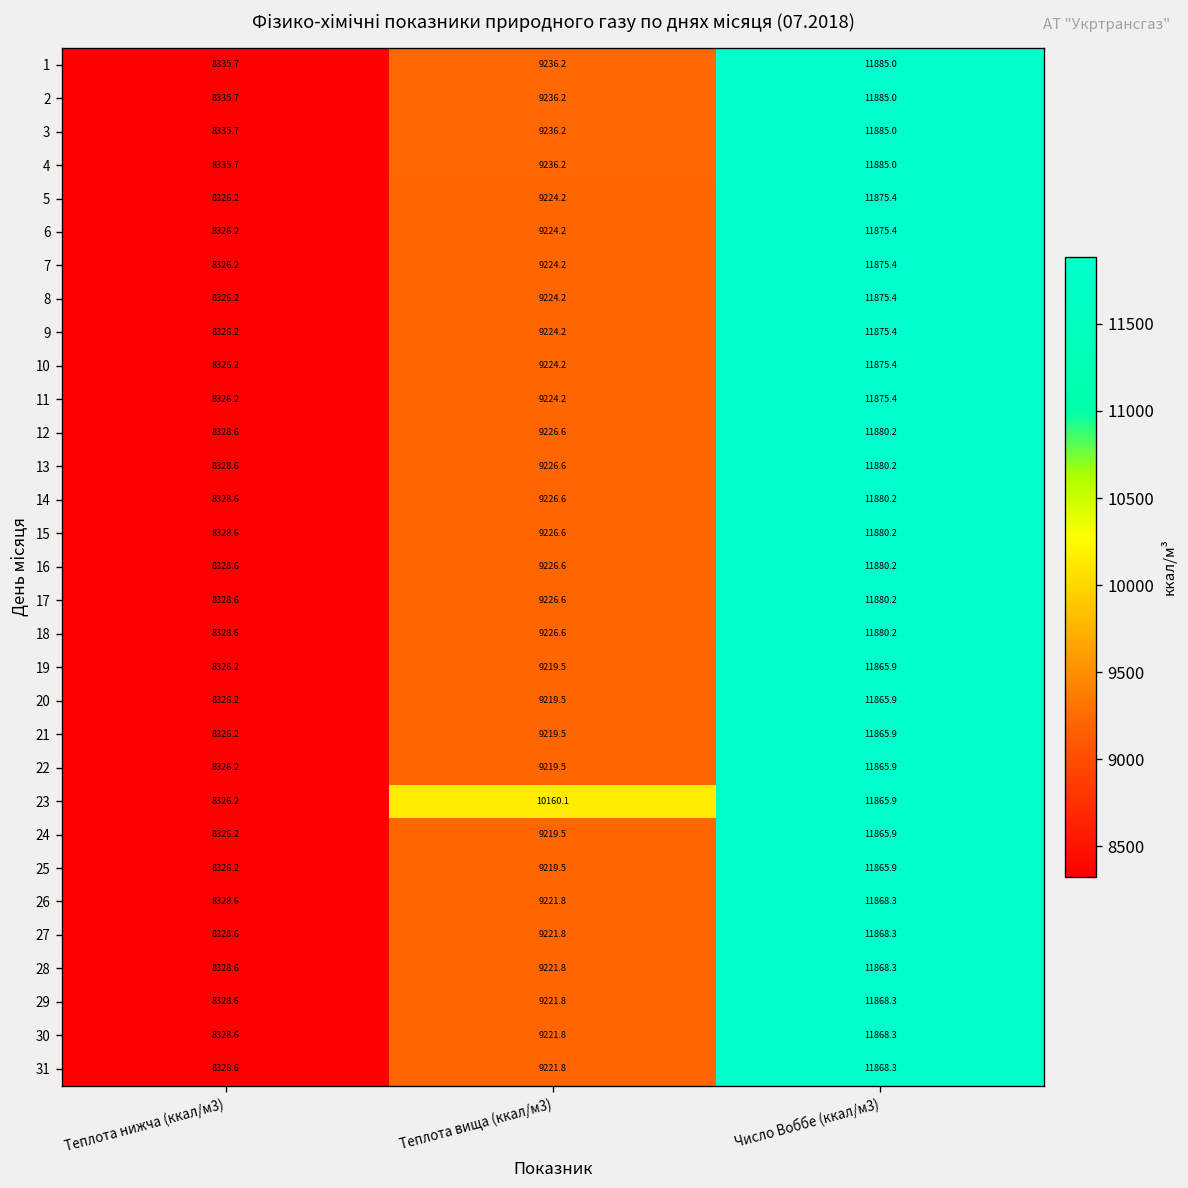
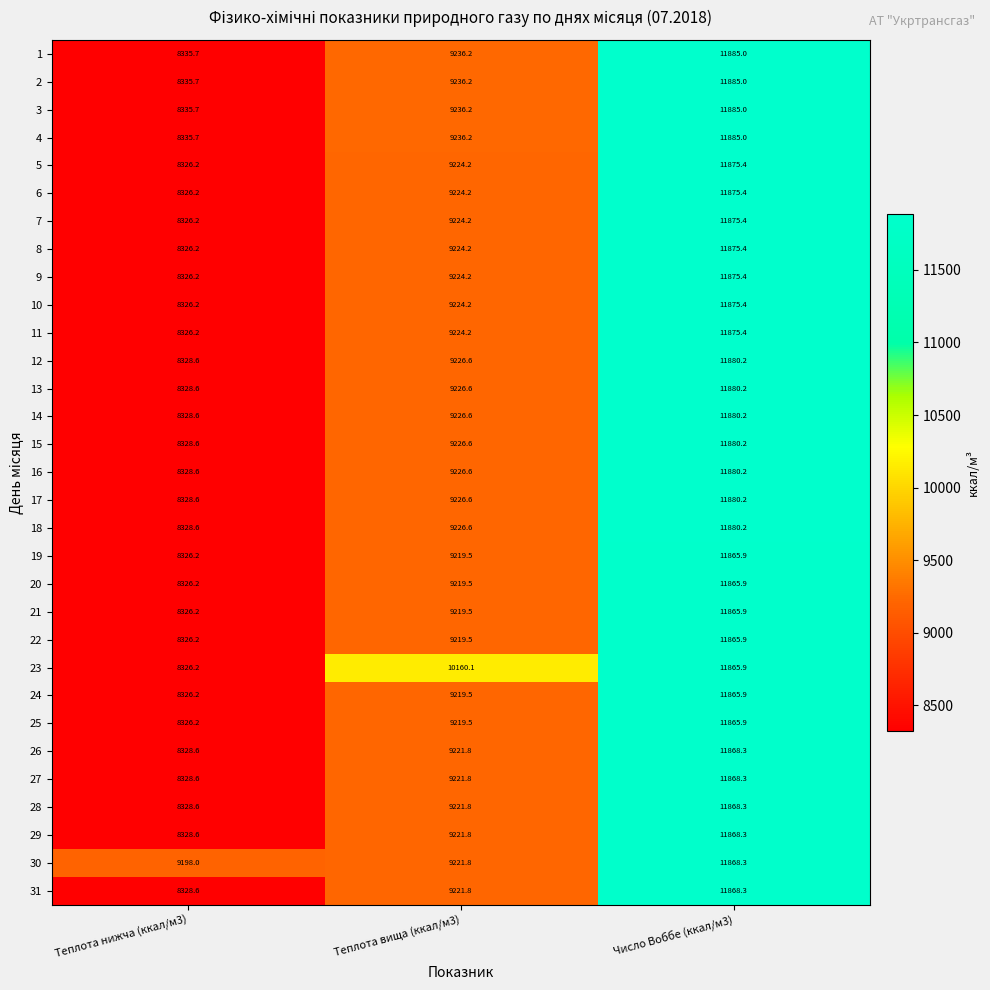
30, Теплота нижча (ккал/м3): 8328.6 -> 9198.0
